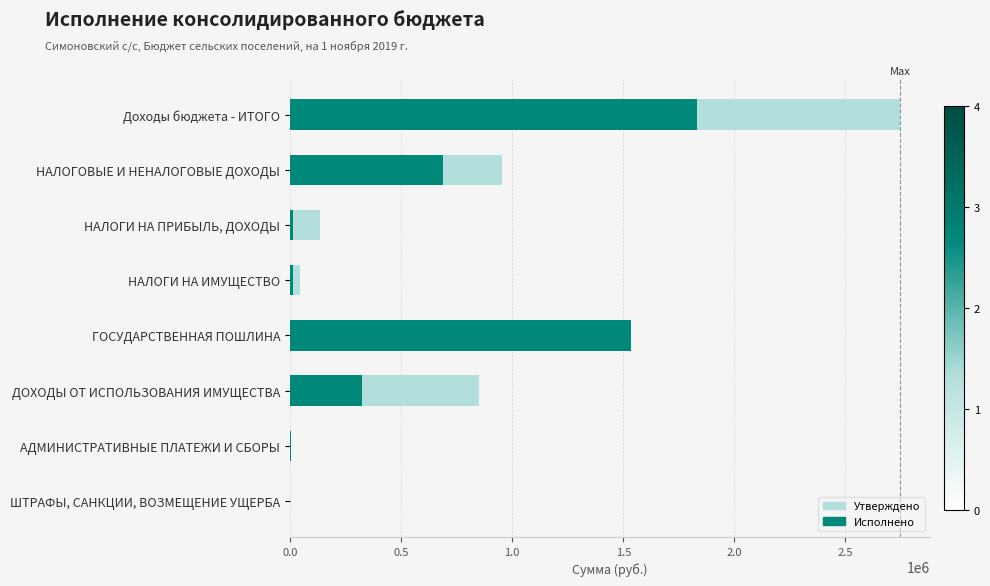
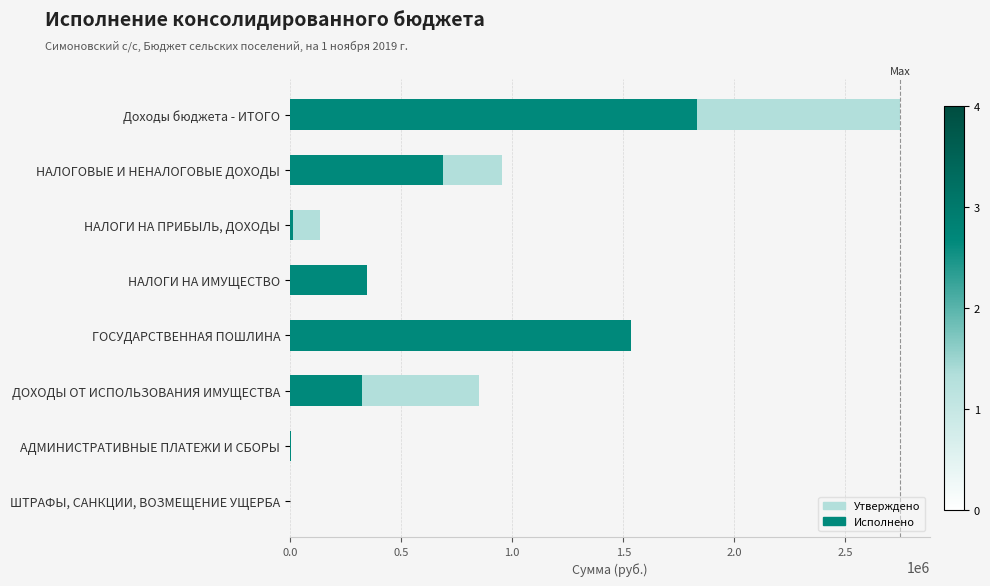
Утверждено, НАЛОГИ НА ИМУЩЕСТВО: 40000 -> 140000
Исполнено, НАЛОГИ НА ИМУЩЕСТВО: 10000 -> 350000
